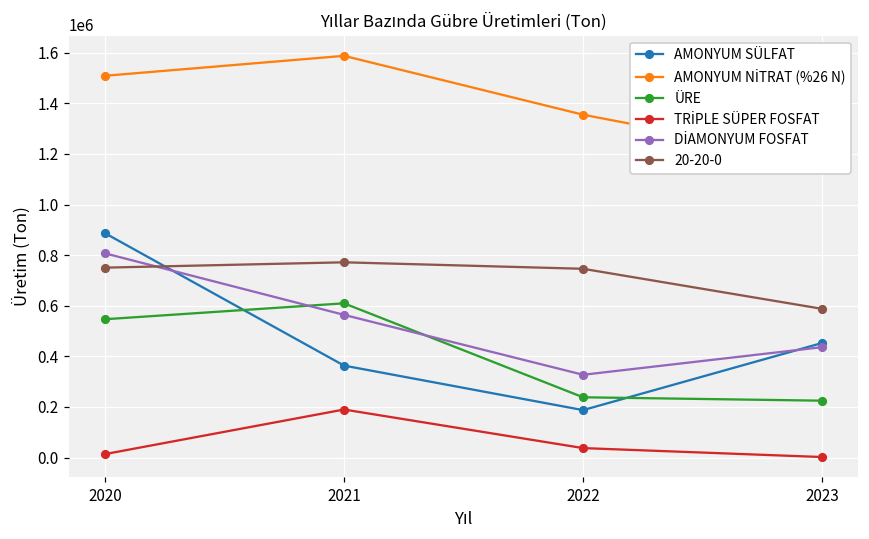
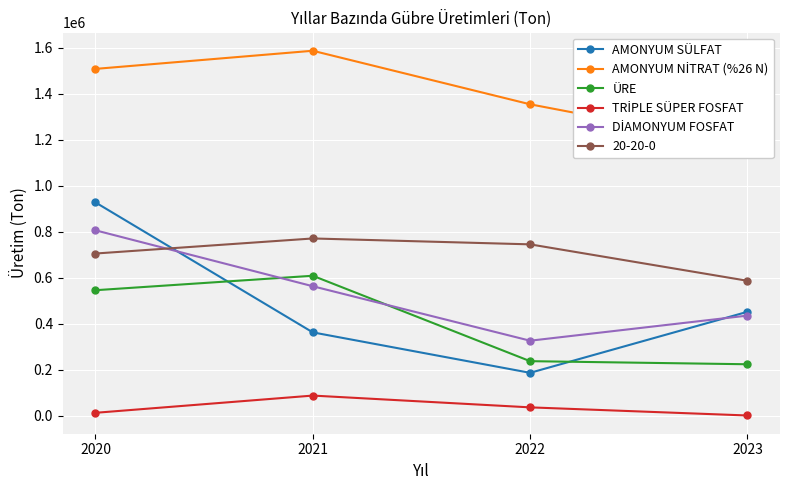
AMONYUM SÜLFAT, 2020: 890000 -> 930000
20-20-0, 2020: 750000 -> 710000
TRİPLE SÜPER FOSFAT, 2021: 190000 -> 90000
